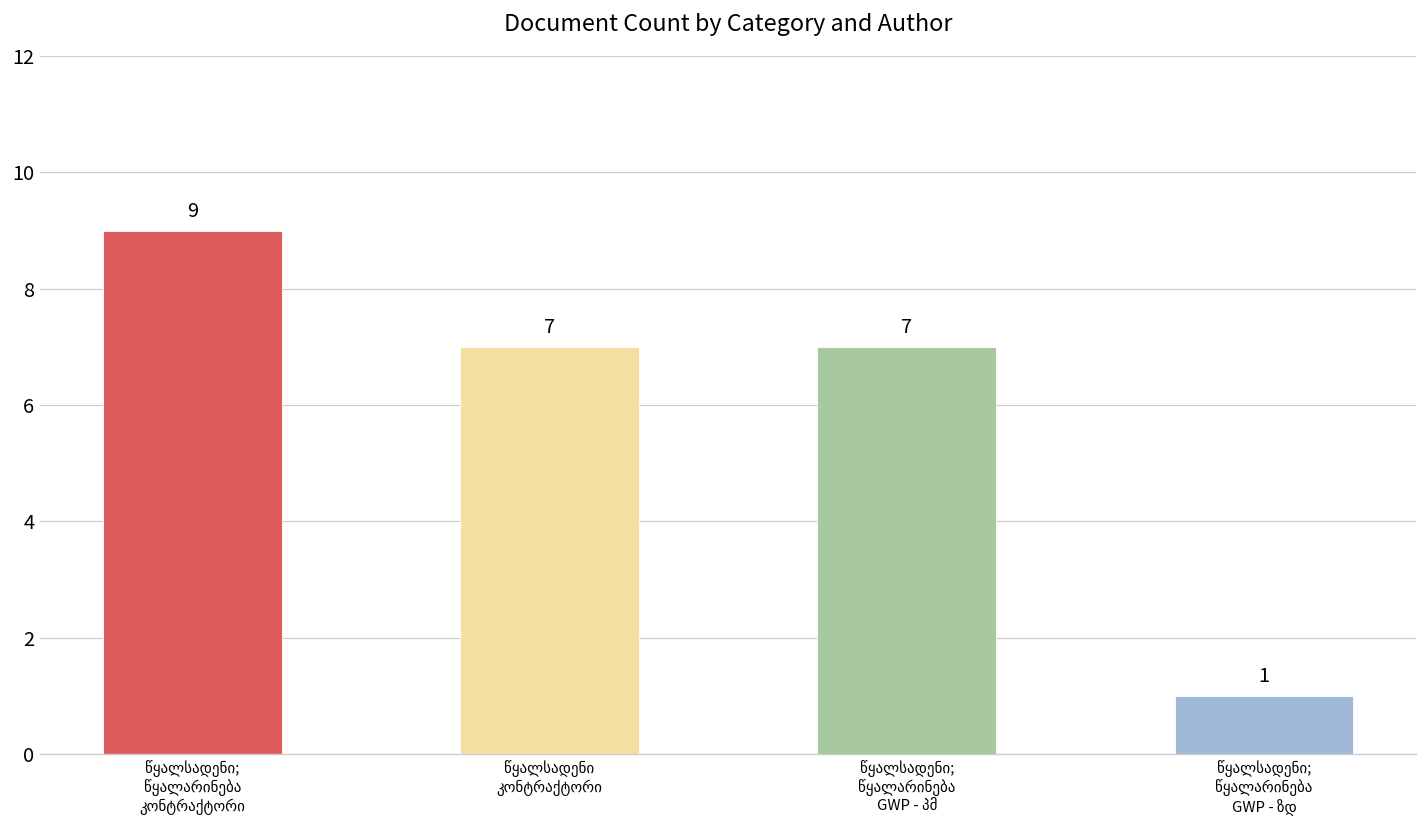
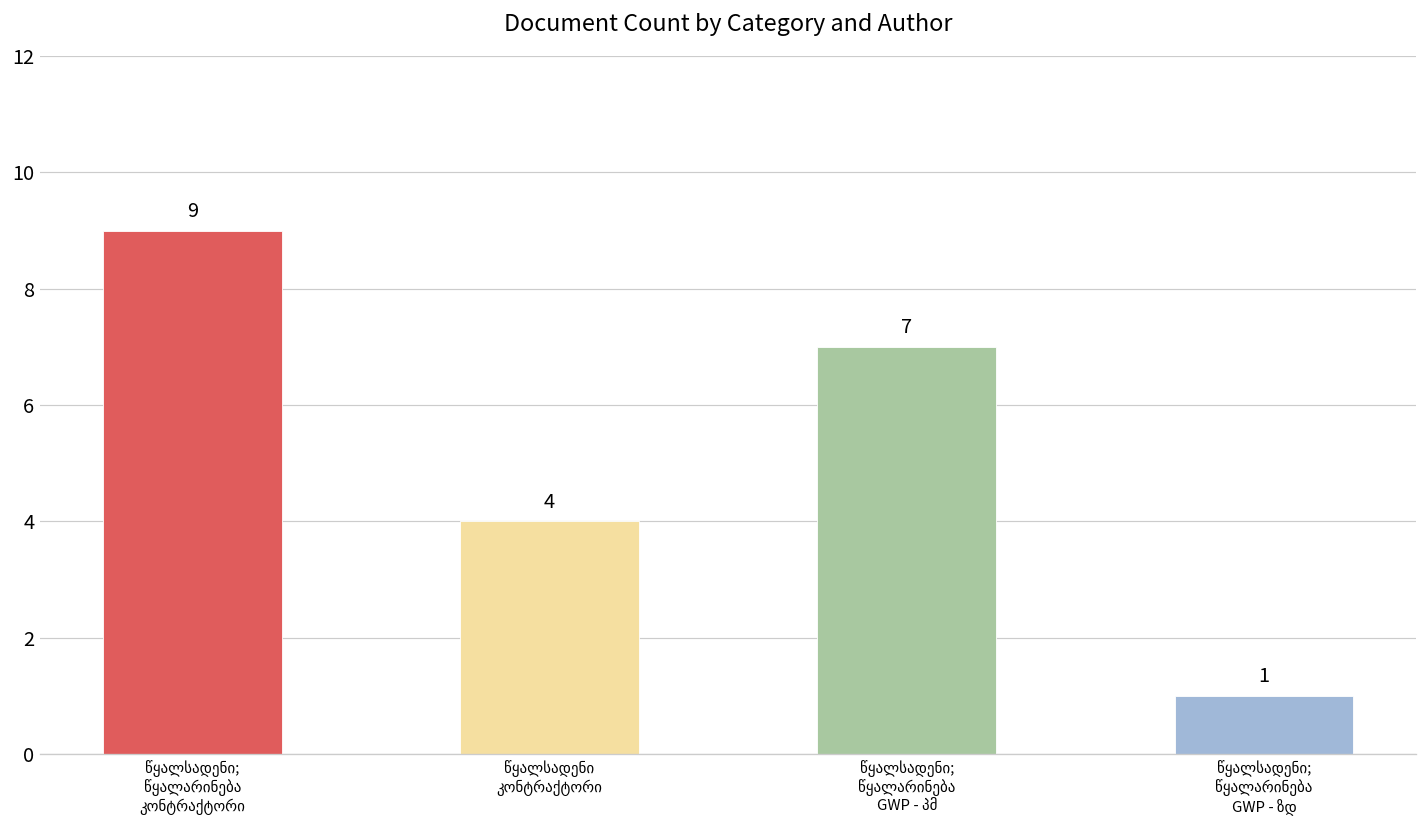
წყალსადენი კონტრაქტორი: 7 -> 4
